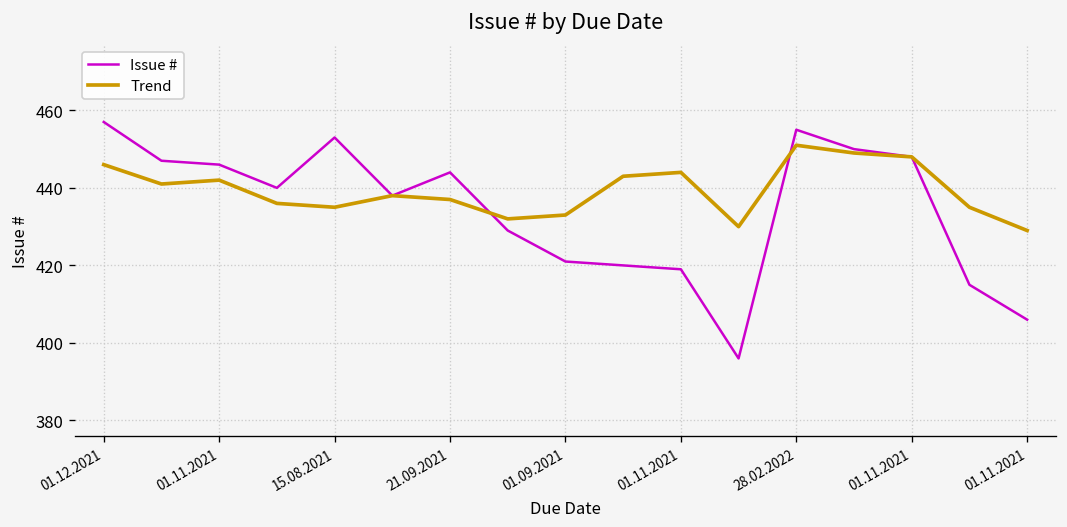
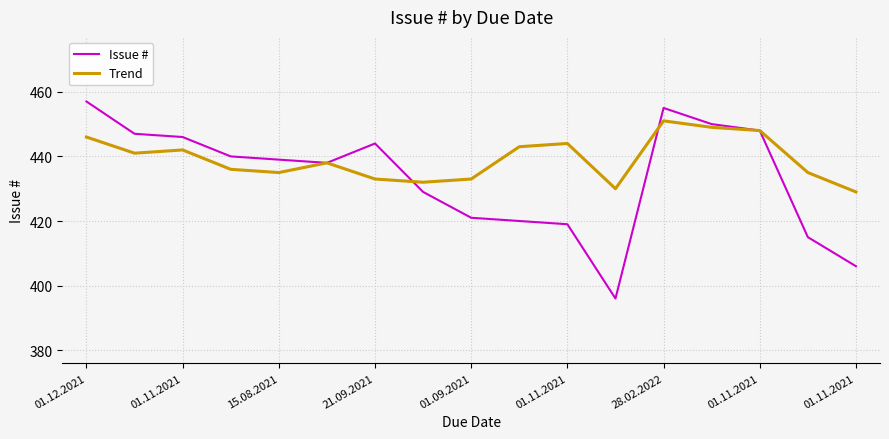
Issue #, 15.08.2021: 453 -> 439
Trend, 21.09.2021: 437 -> 433
